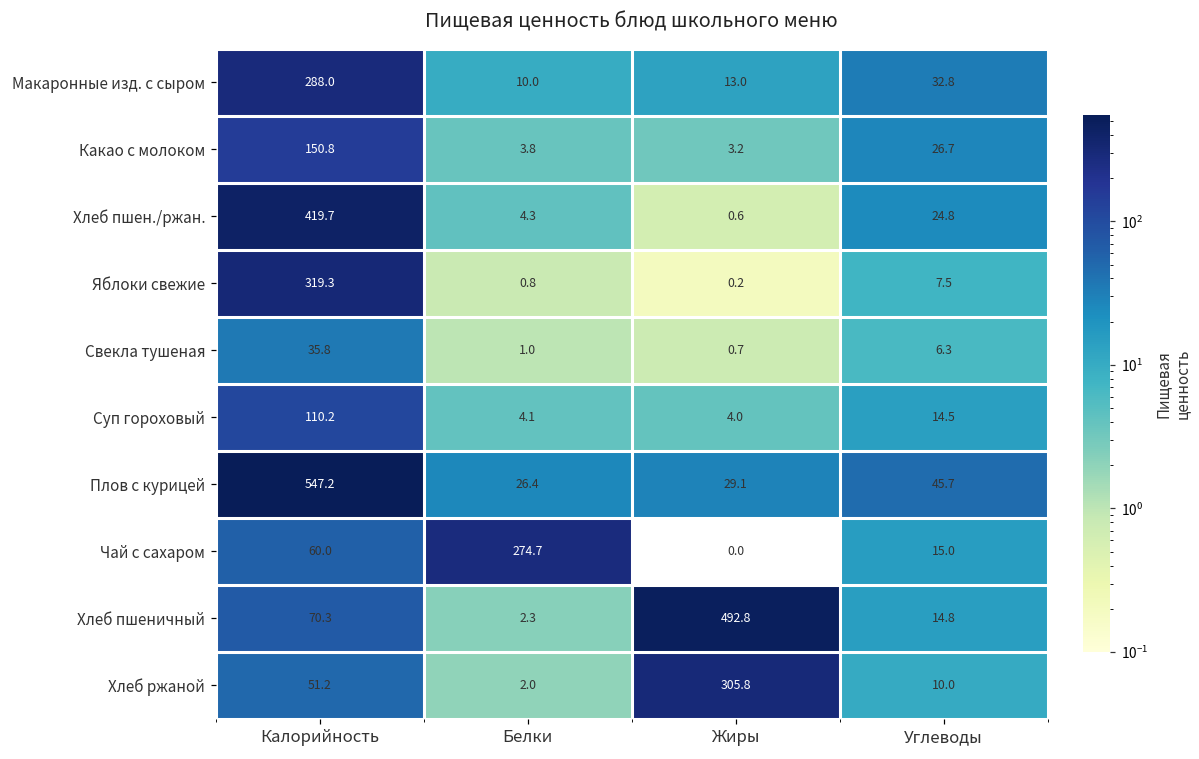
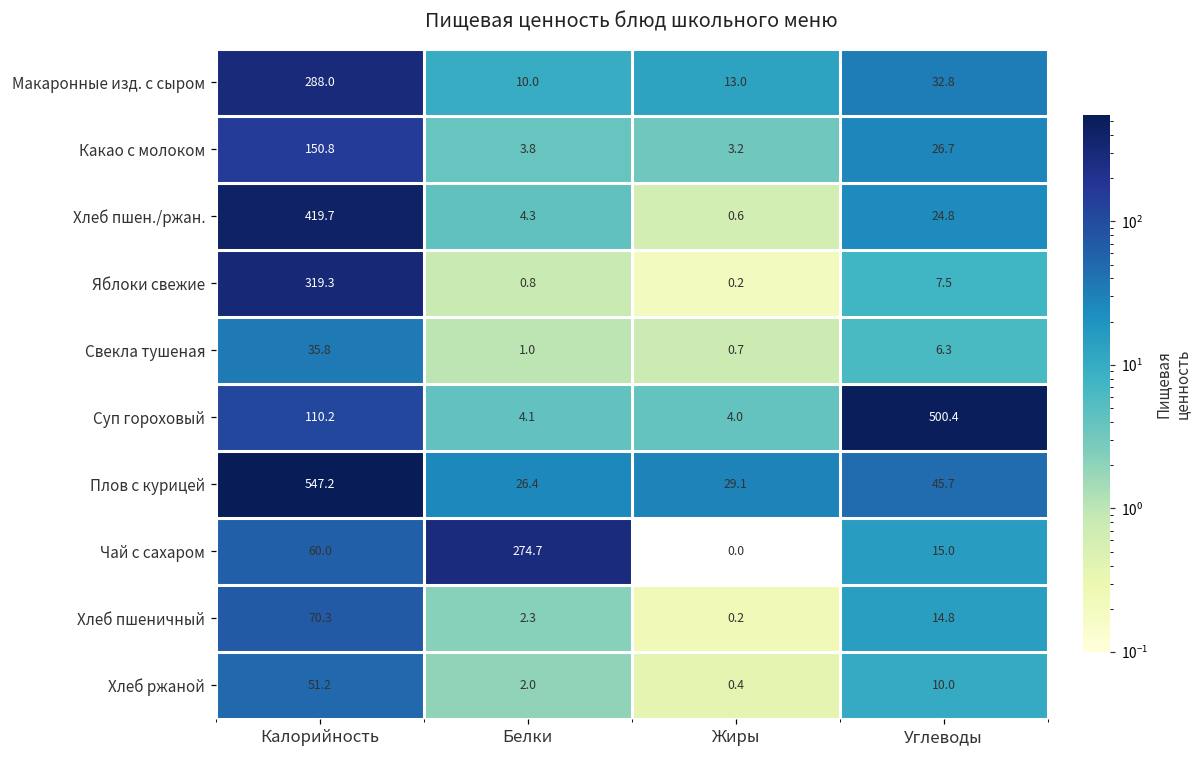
Суп гороховый, Углеводы: 14.5 -> 500.4
Хлеб пшеничный, Жиры: 492.8 -> 0.2
Хлеб ржаной, Жиры: 305.8 -> 0.4
